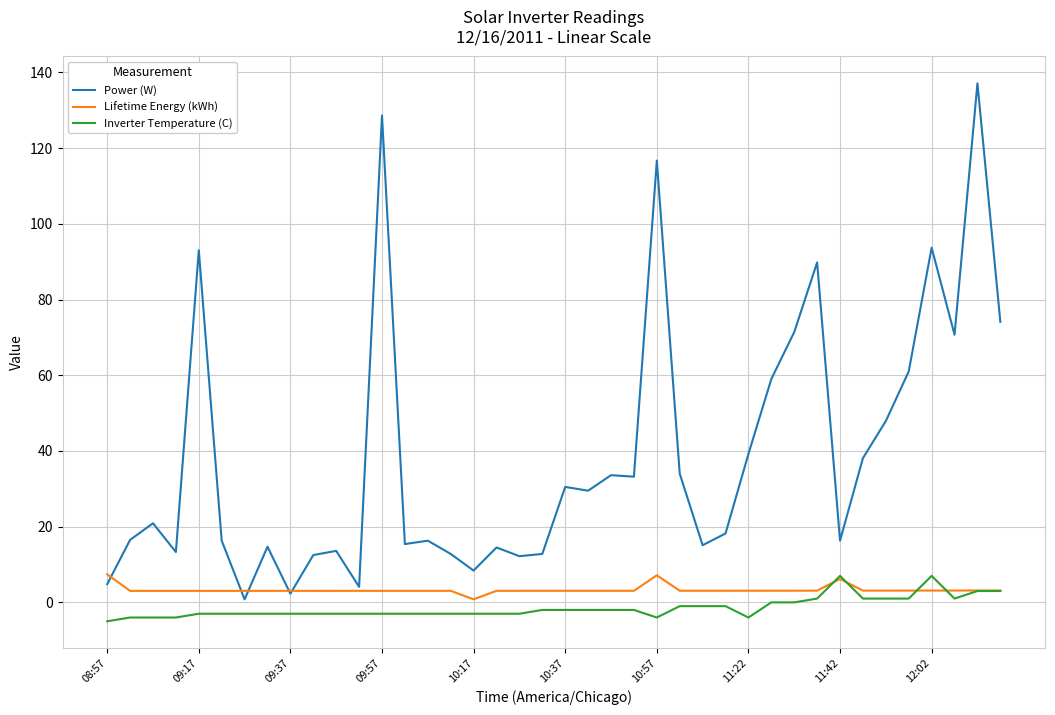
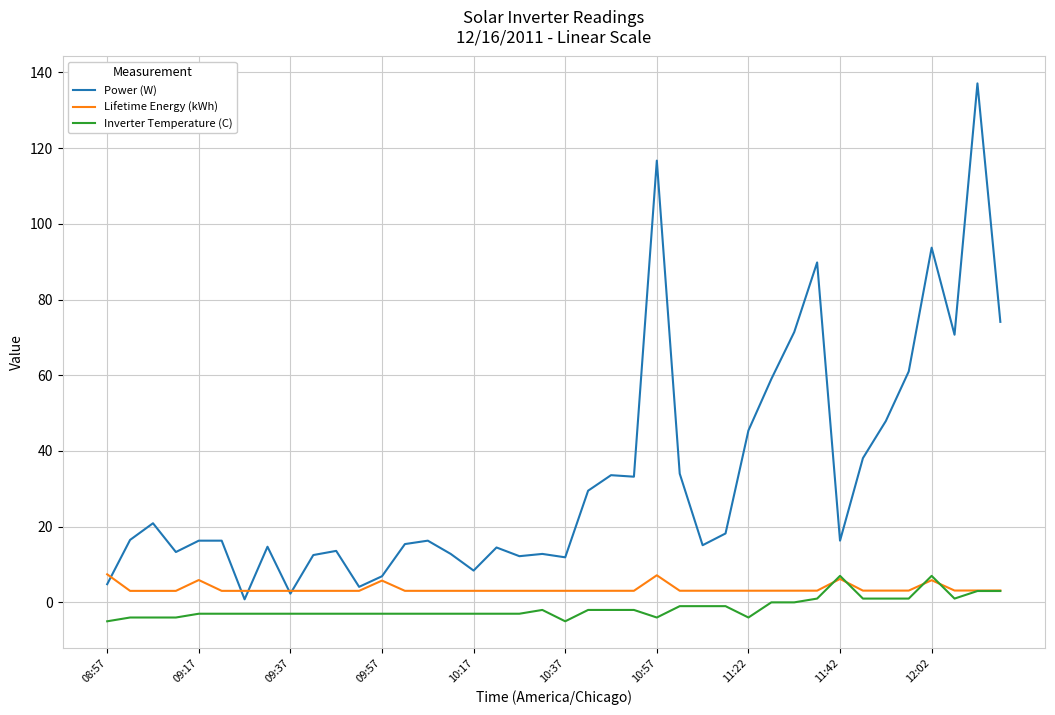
Power (W), 09:17: 93 -> 16
Lifetime Energy (kWh), 09:17: 3 -> 6
Power (W), 09:57: 129 -> 7
Lifetime Energy (kWh), 09:57: 3 -> 6
Lifetime Energy (kWh), 10:17: 1 -> 3
Power (W), 10:37: 31 -> 12
Inverter Temperature (C), 10:37: -2 -> -5
Power (W), 11:22: 39 -> 45
Lifetime Energy (kWh), 12:02: 3 -> 6
